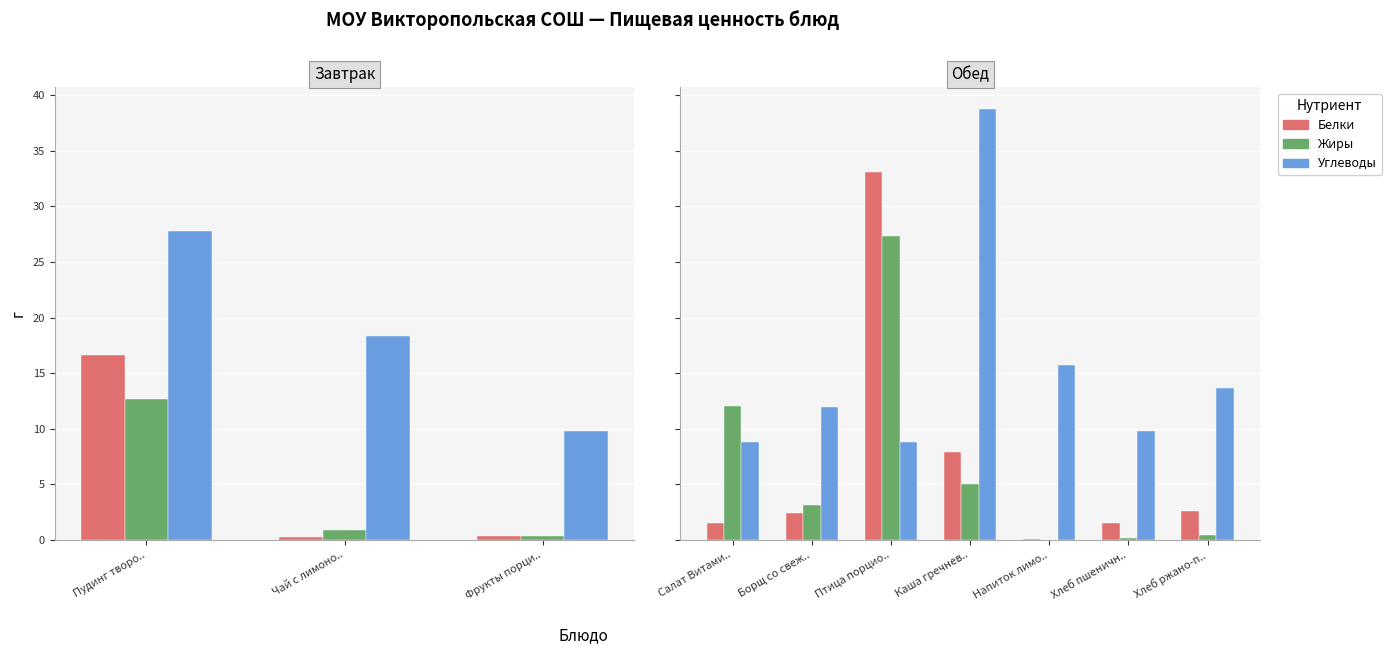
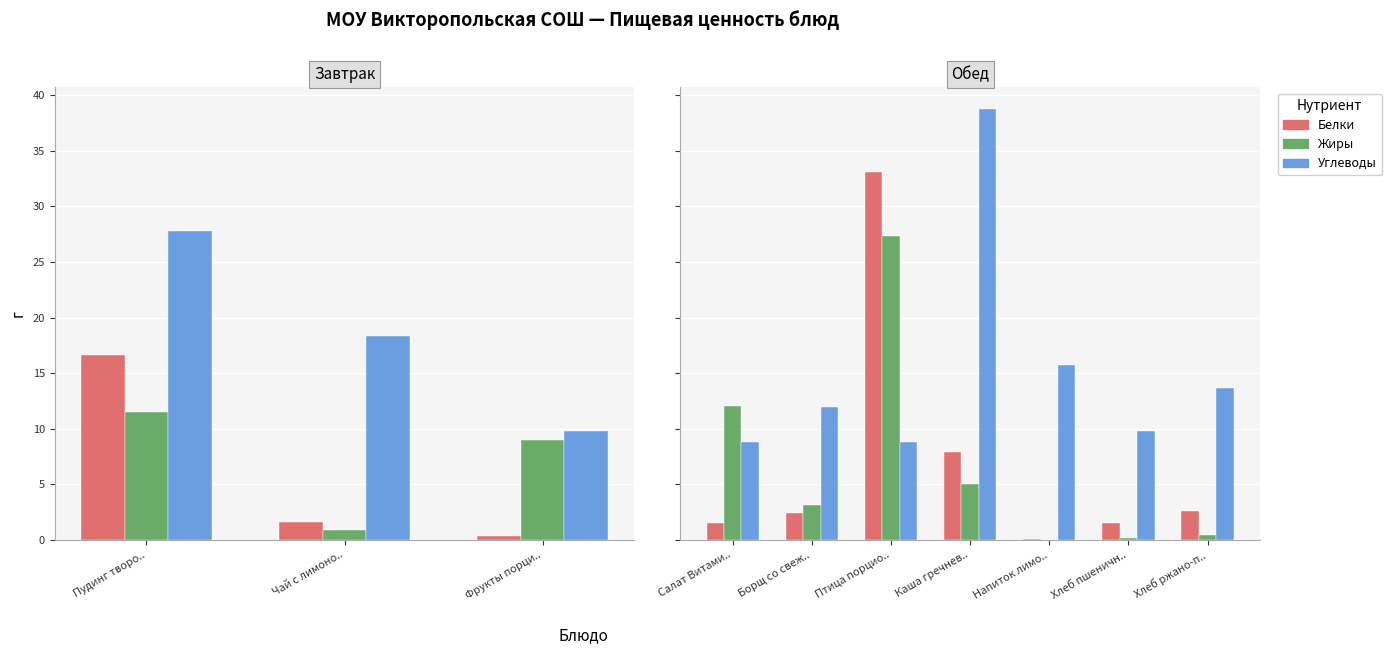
Завтрак, Жиры, Пудинг творо..: 12.7 -> 11.6
Завтрак, Белки, Чай с лимоно..: 0.3 -> 1.7
Завтрак, Жиры, Фрукты порци..: 0.4 -> 9.0
